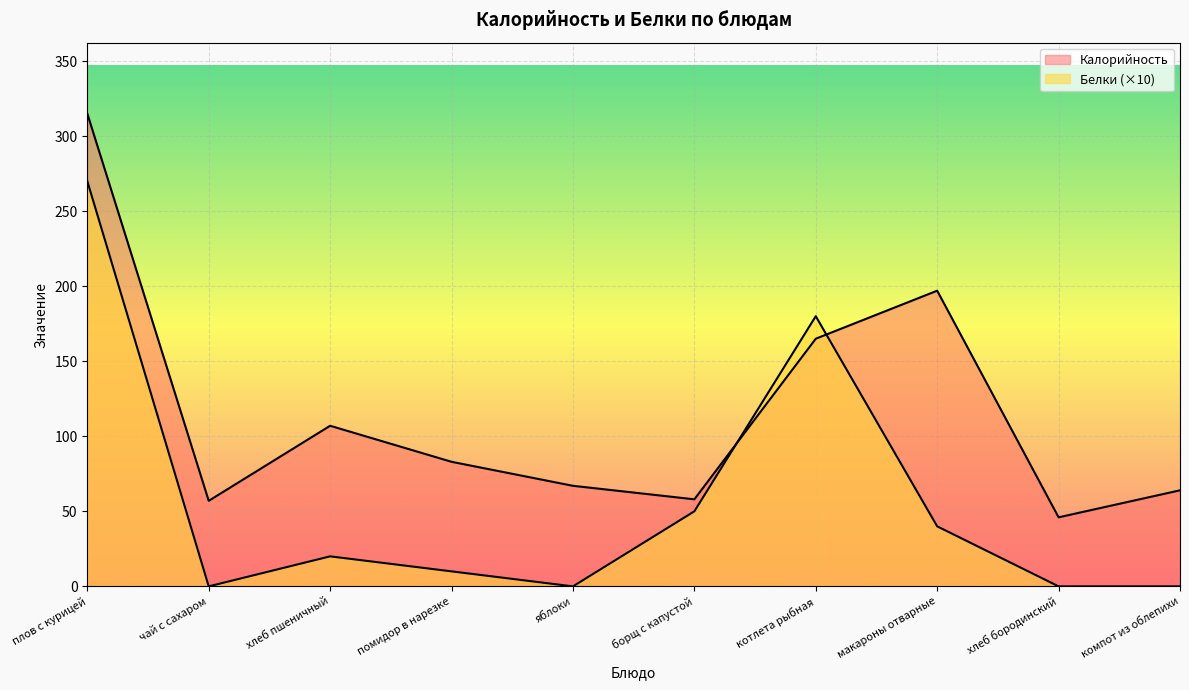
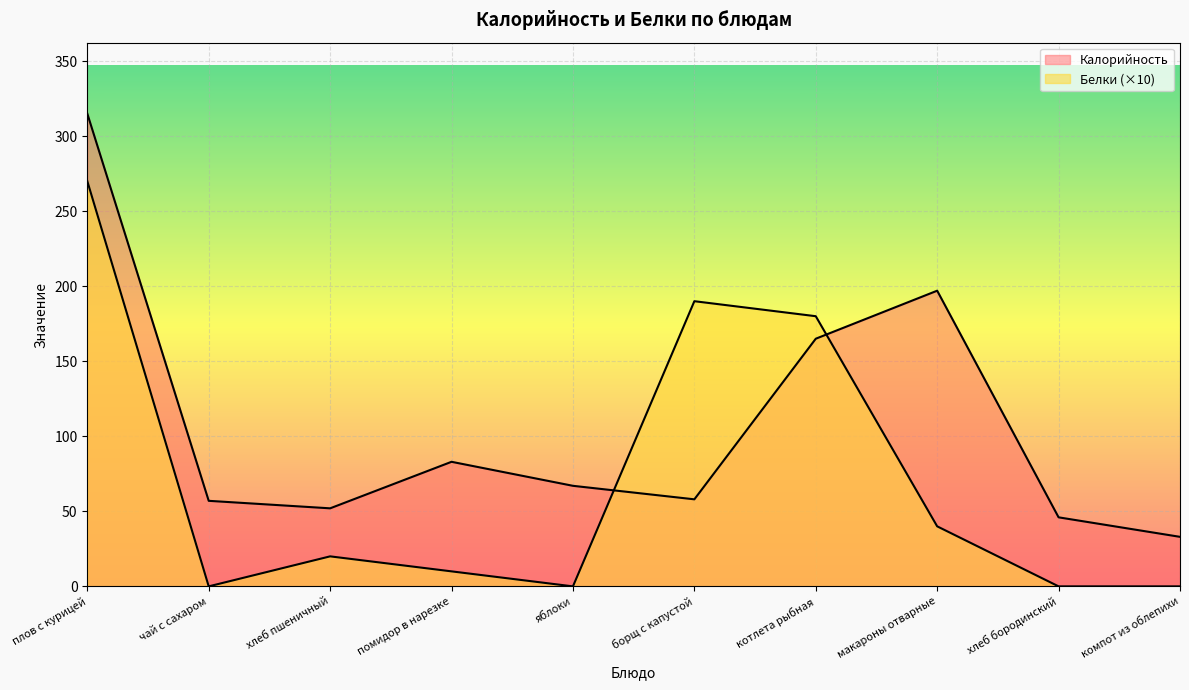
Калорийность, хлеб пшеничный: 107 -> 52
Белки (×10), борщ с капустой: 50 -> 190
Калорийность, компот из облепихи: 64 -> 33
